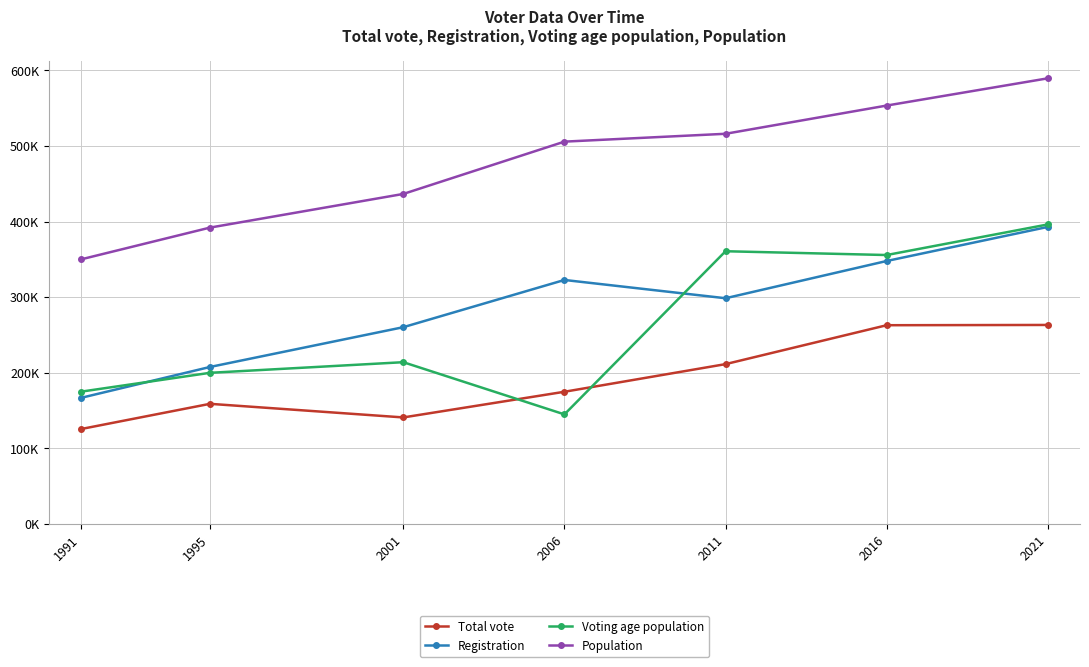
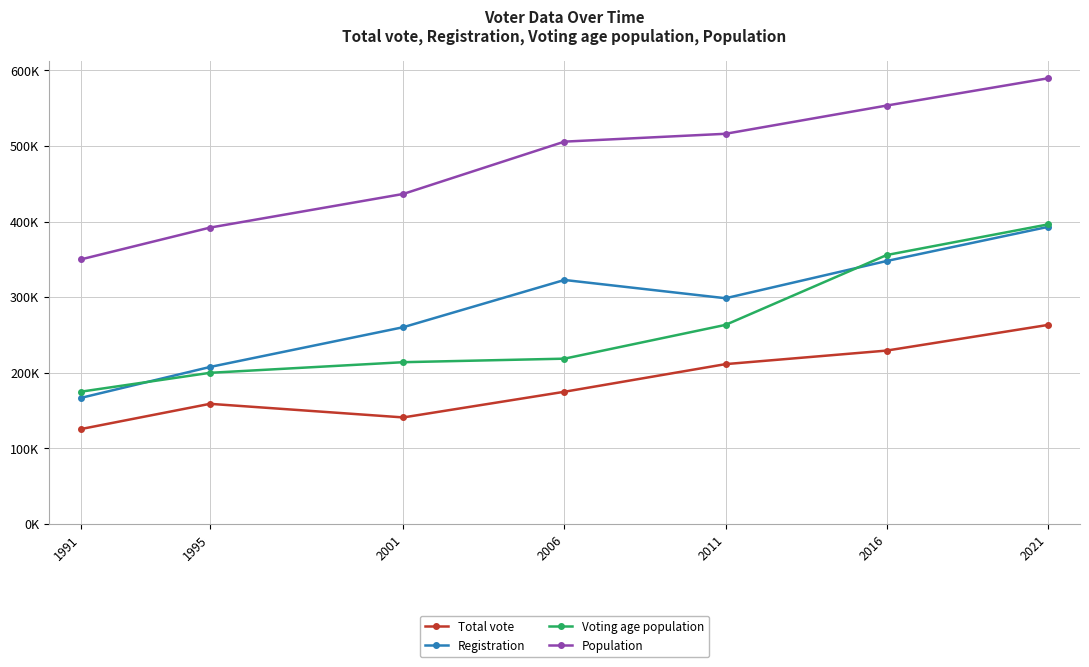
Voting age population, 2006: 140000 -> 220000
Voting age population, 2011: 360000 -> 260000
Total vote, 2016: 260000 -> 230000
